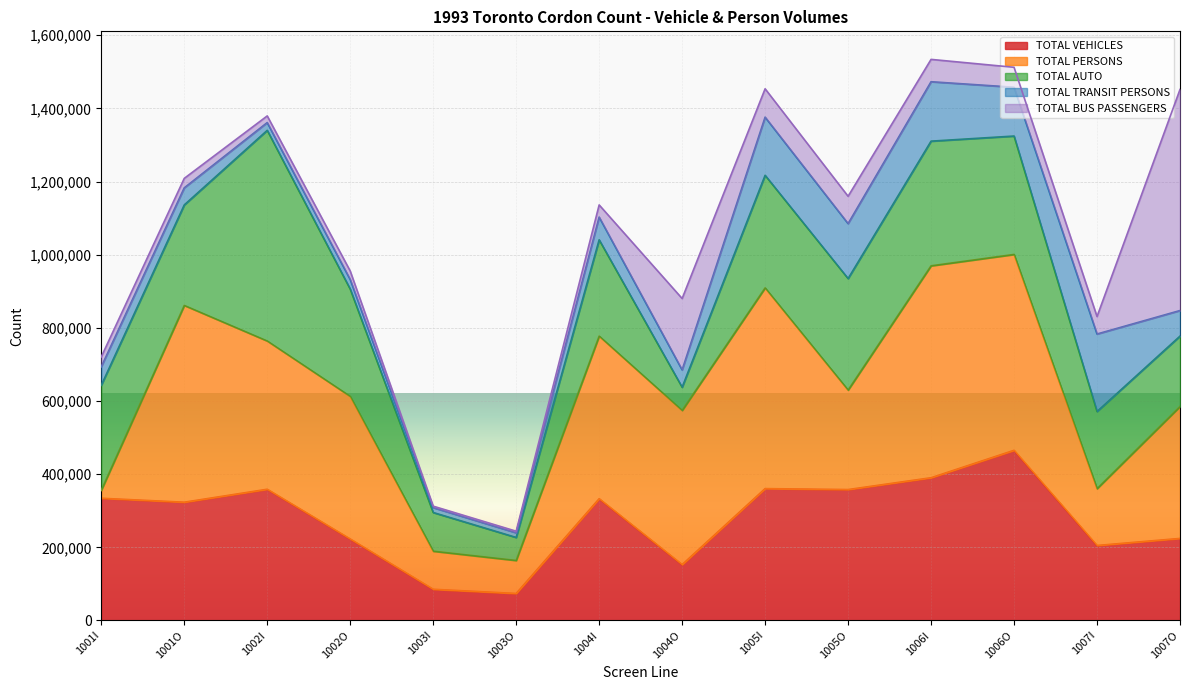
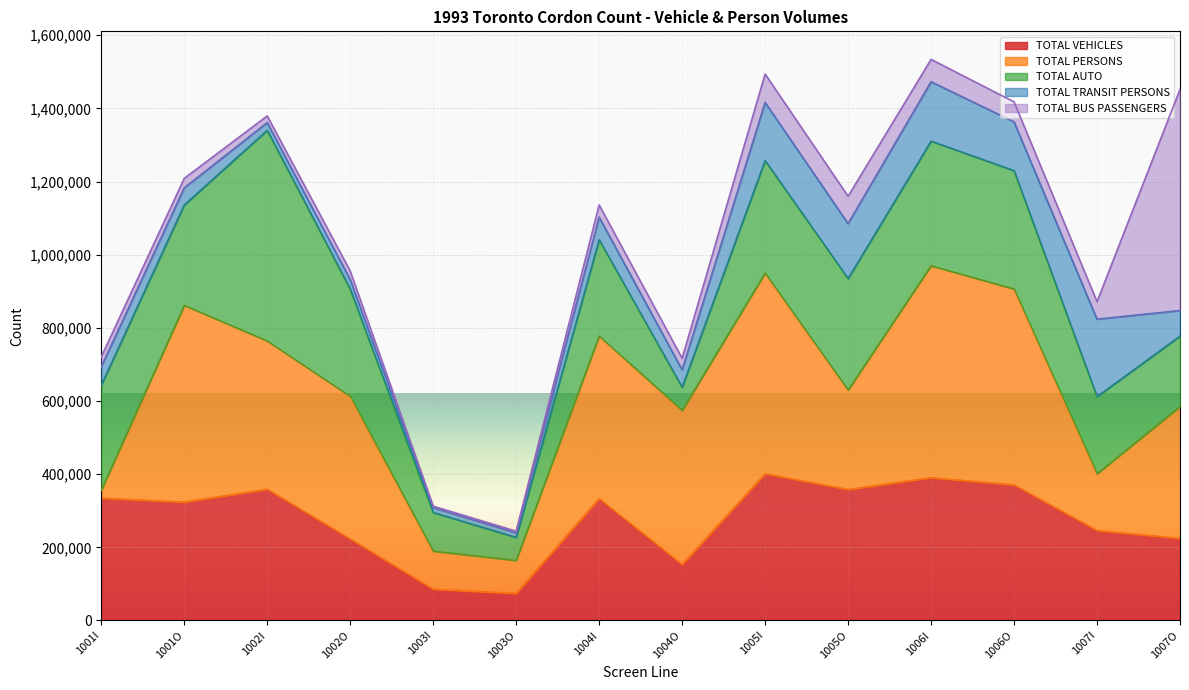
TOTAL BUS PASSENGERS, 1004O: 200,000 -> 30,000
TOTAL VEHICLES, 1005I: 360,000 -> 400,000
TOTAL VEHICLES, 1006O: 470,000 -> 370,000
TOTAL VEHICLES, 1007I: 210,000 -> 250,000
